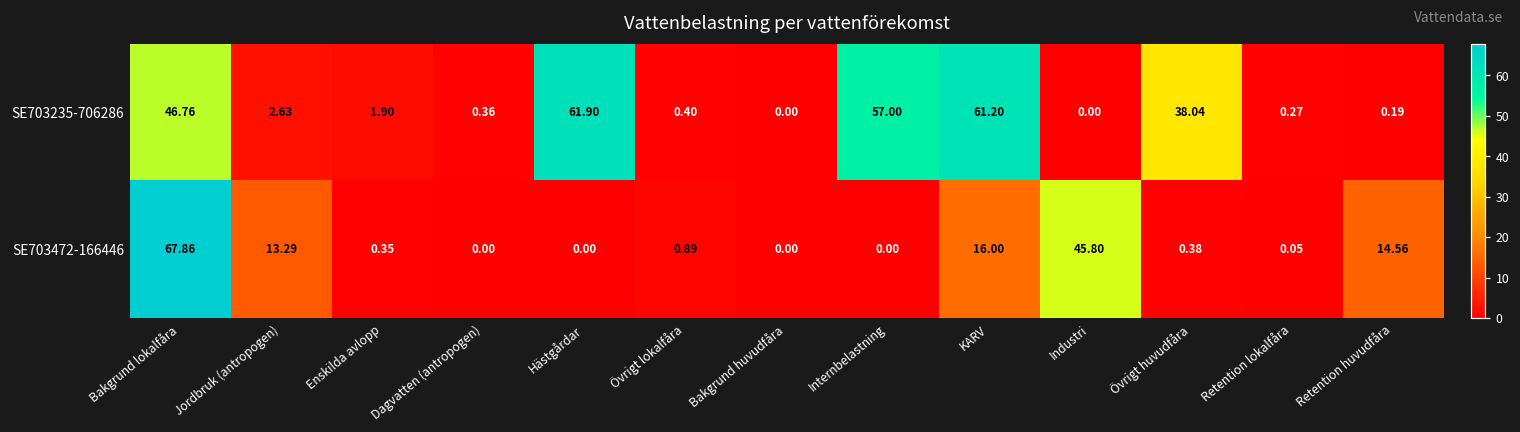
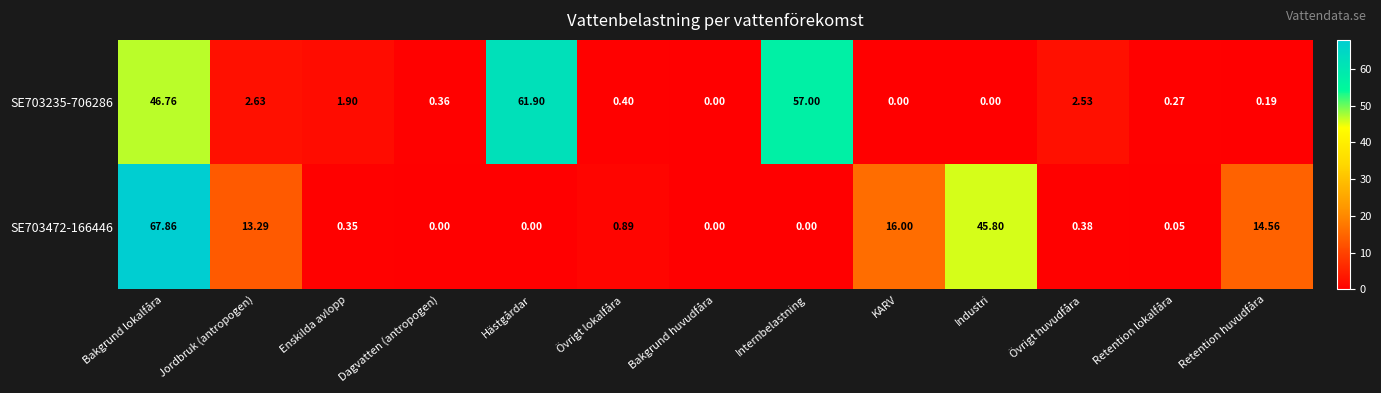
SE703235-706286, KARV: 61.20 -> 0.00
SE703235-706286, Övrigt huvudfåra: 38.04 -> 2.53
